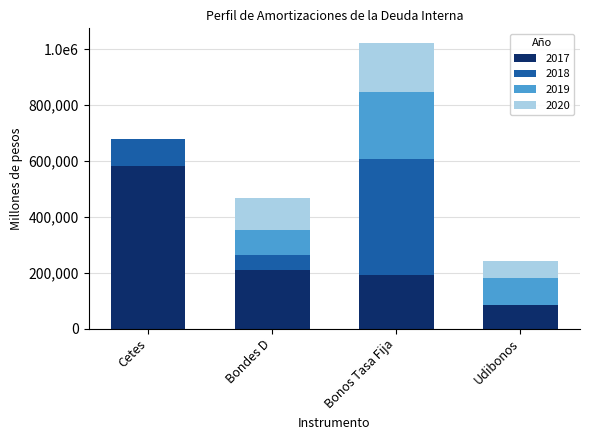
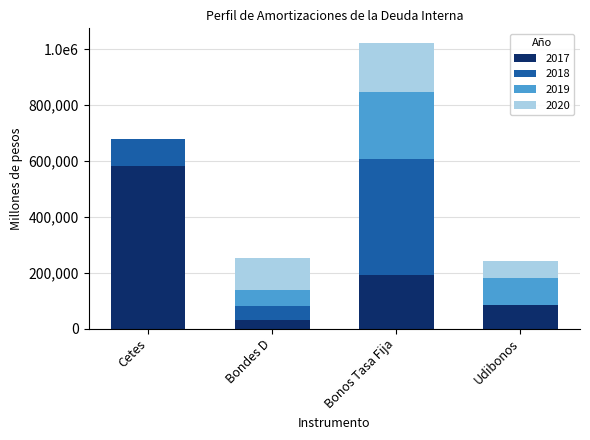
2017, Bondes D: 210,000 -> 30,000
2019, Bondes D: 90,000 -> 60,000
